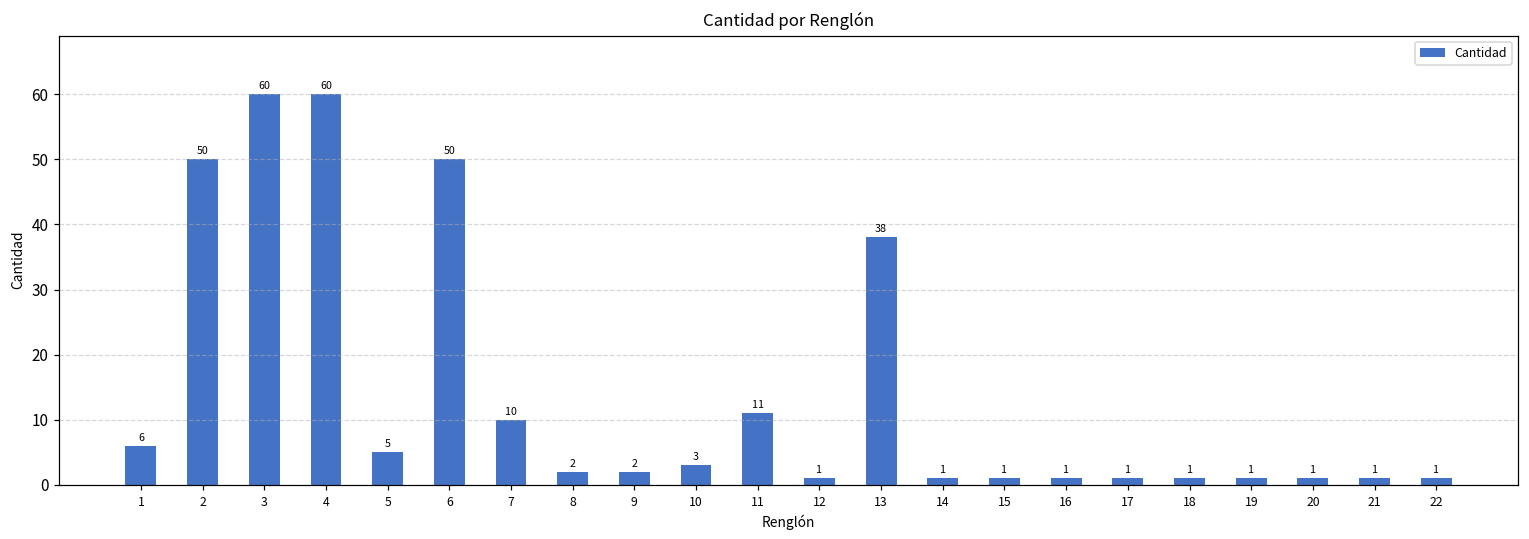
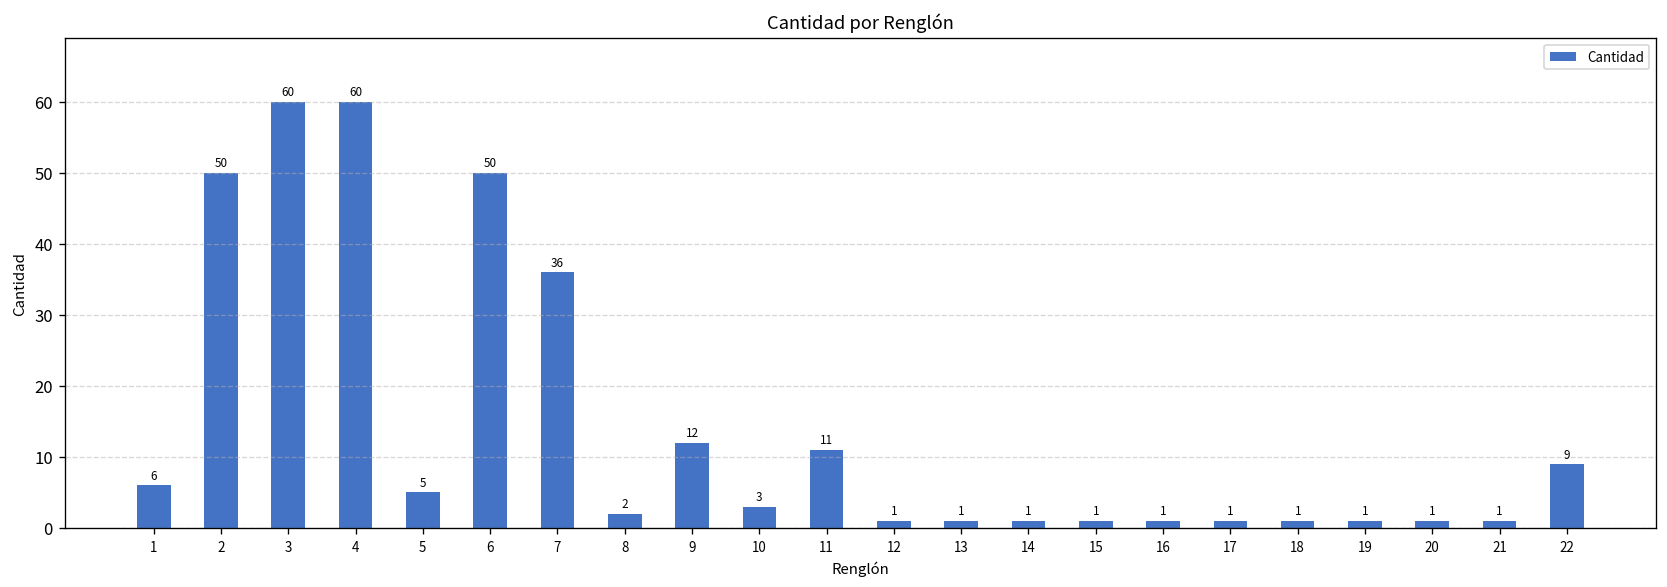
7: 10 -> 36
9: 2 -> 12
13: 38 -> 1
22: 1 -> 9
